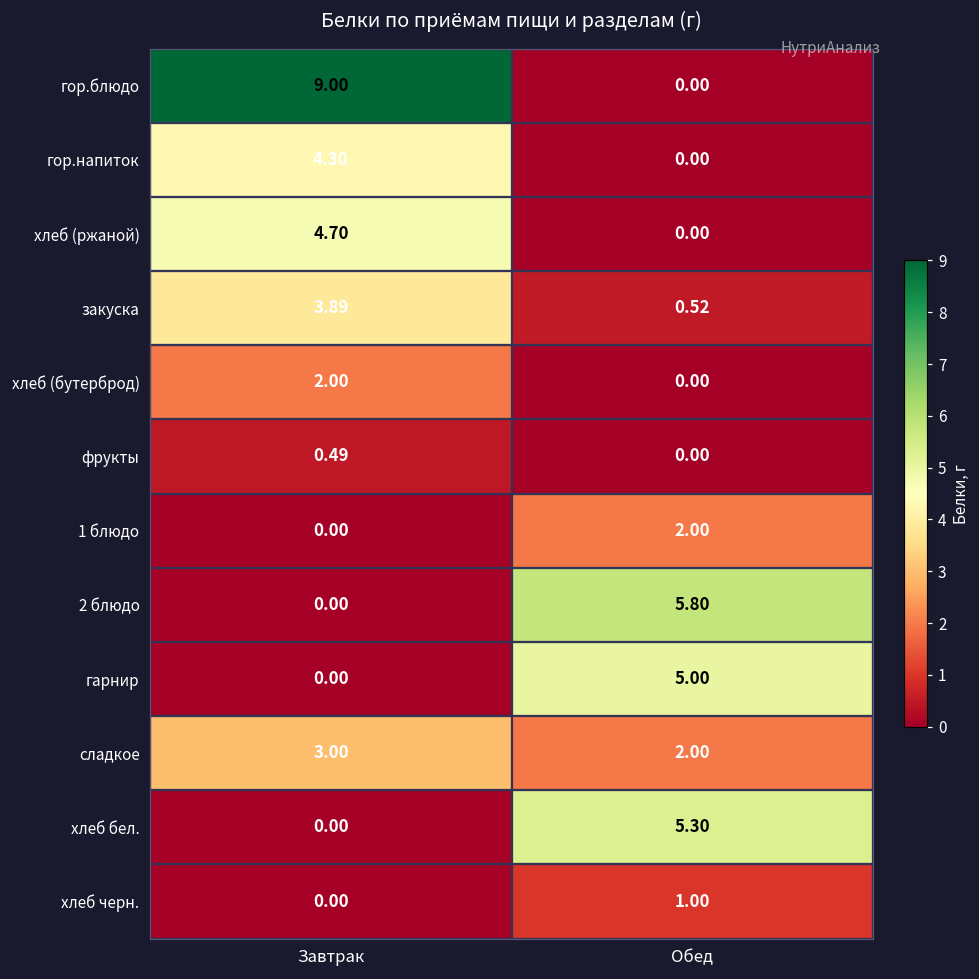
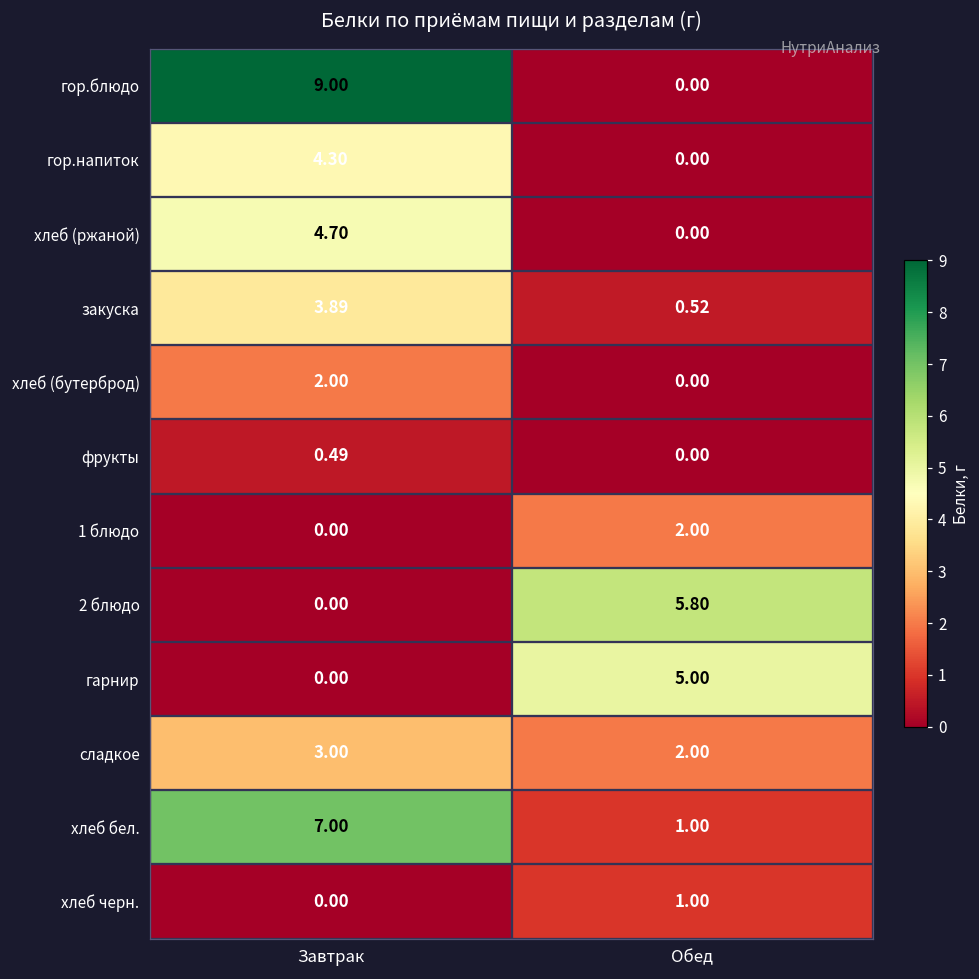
хлеб бел., Завтрак: 0.00 -> 7.00
хлеб бел., Обед: 5.30 -> 1.00
